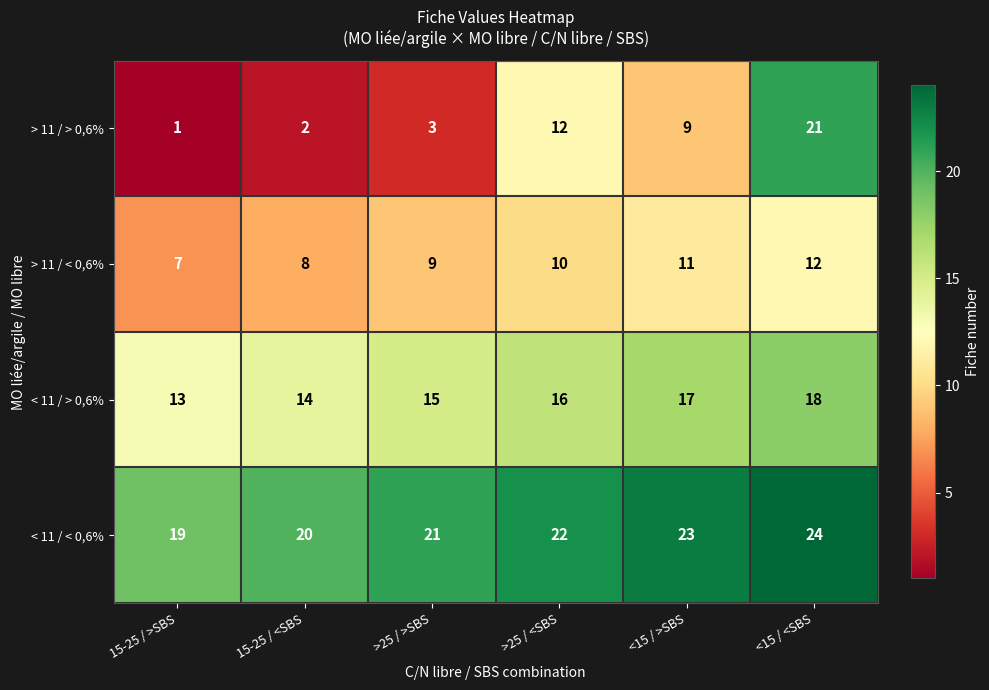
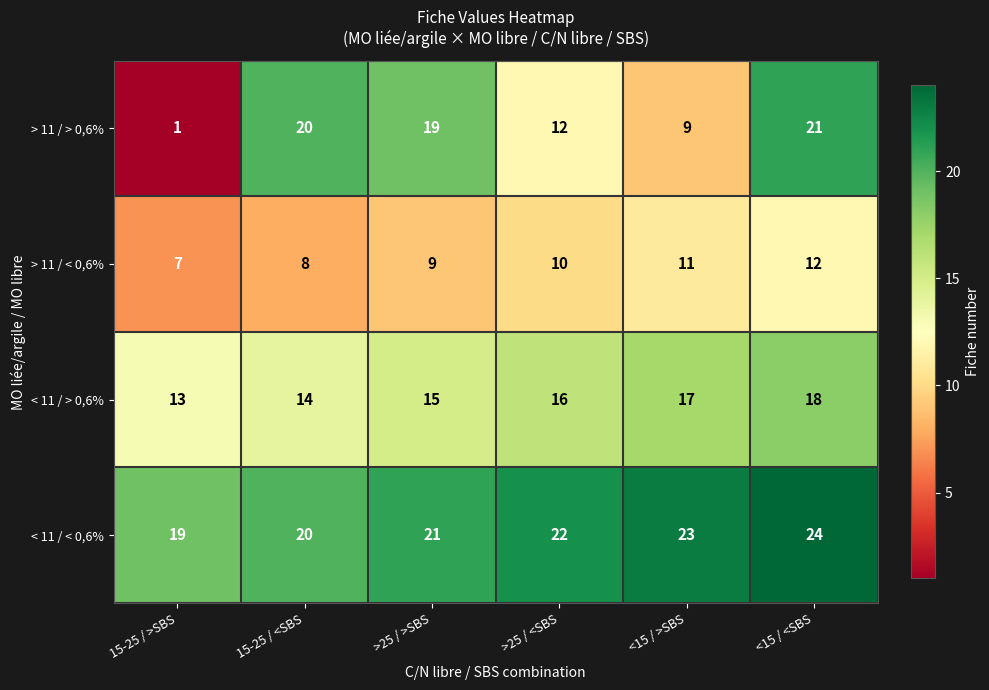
> 11 / > 0,6%, 15-25 / <SBS: 2 -> 20
> 11 / > 0,6%, >25 / >SBS: 3 -> 19
